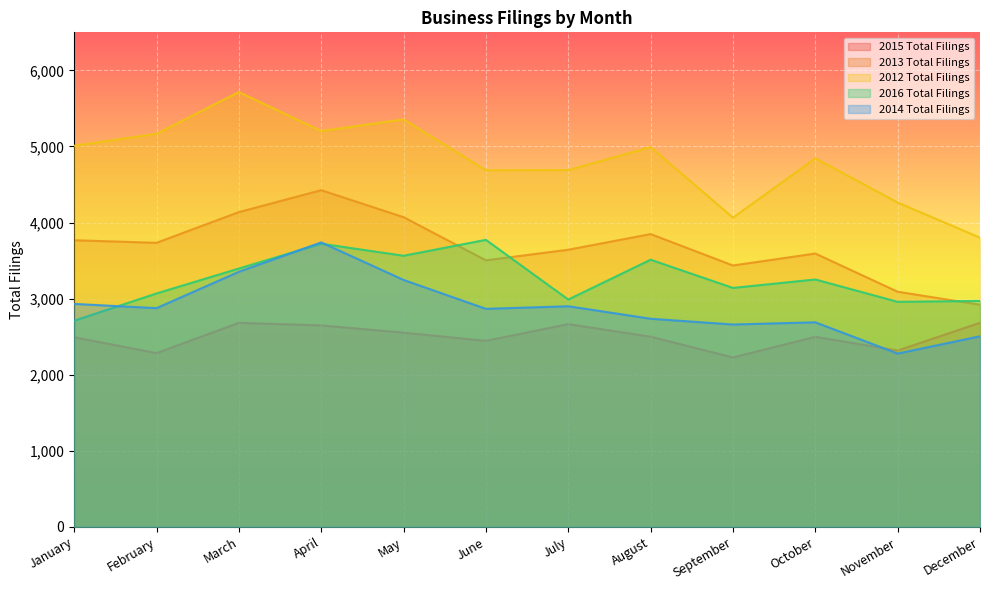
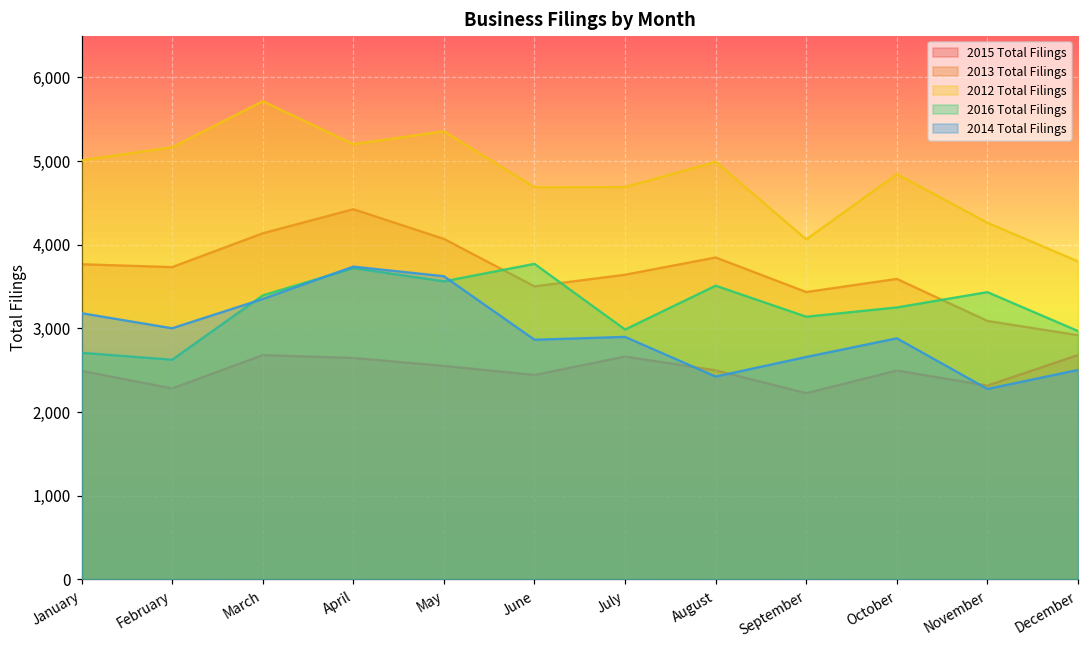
2014 Total Filings, January: 2,900 -> 3,200
2016 Total Filings, February: 3,100 -> 2,600
2014 Total Filings, February: 2,900 -> 3,000
2014 Total Filings, May: 3,200 -> 3,600
2014 Total Filings, August: 2,700 -> 2,400
2014 Total Filings, October: 2,700 -> 2,900
2016 Total Filings, November: 3,000 -> 3,400
